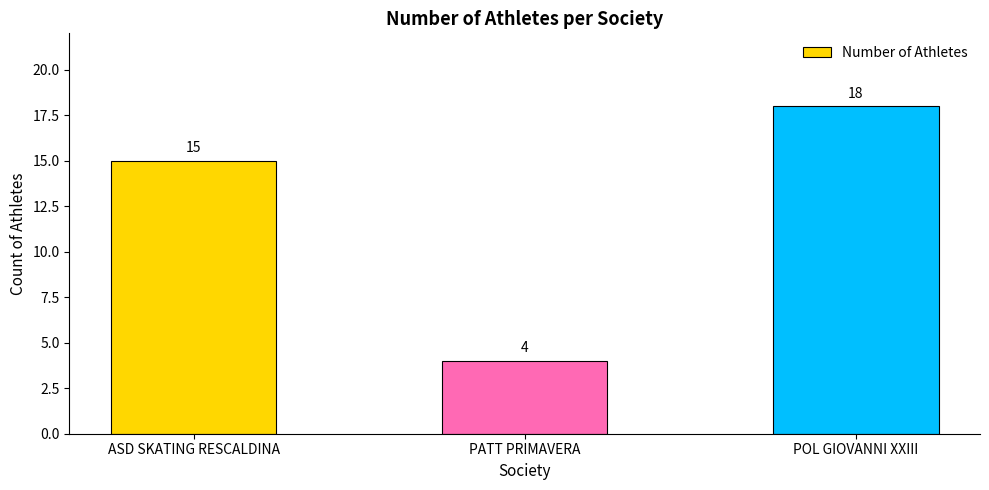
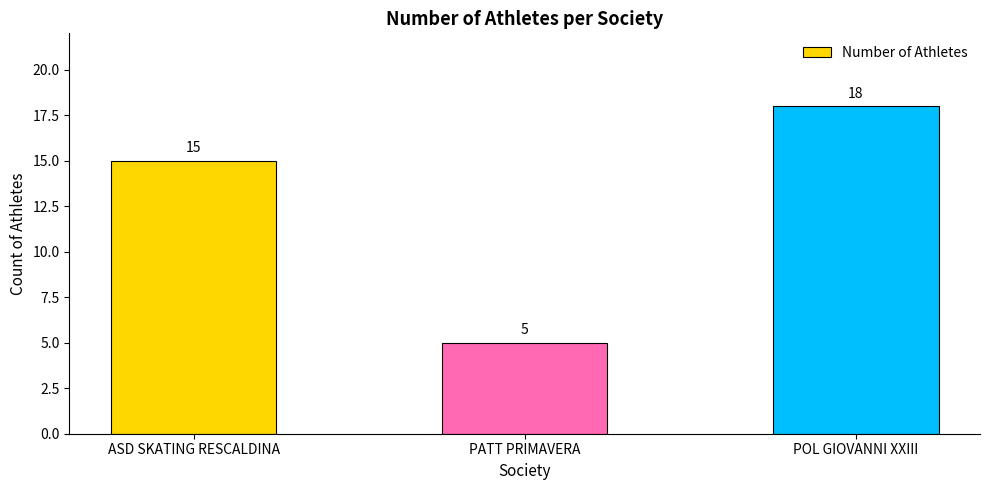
PATT PRIMAVERA: 4 -> 5
